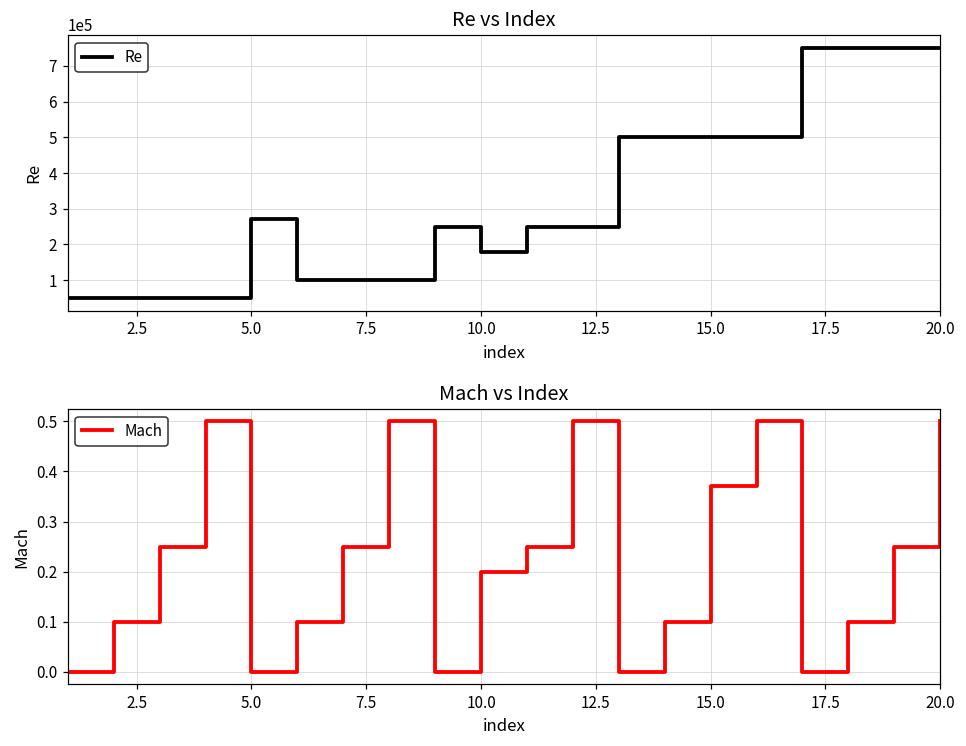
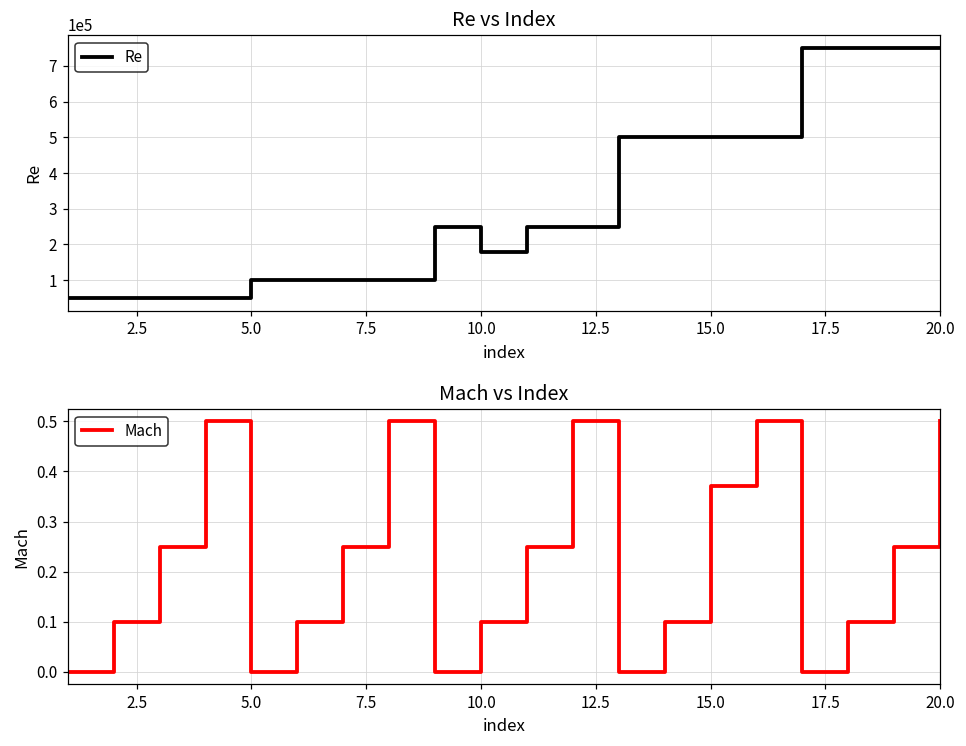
Re vs Index, 5.0: 270000 -> 100000
Mach vs Index, 10.0: 0.2 -> 0.1
